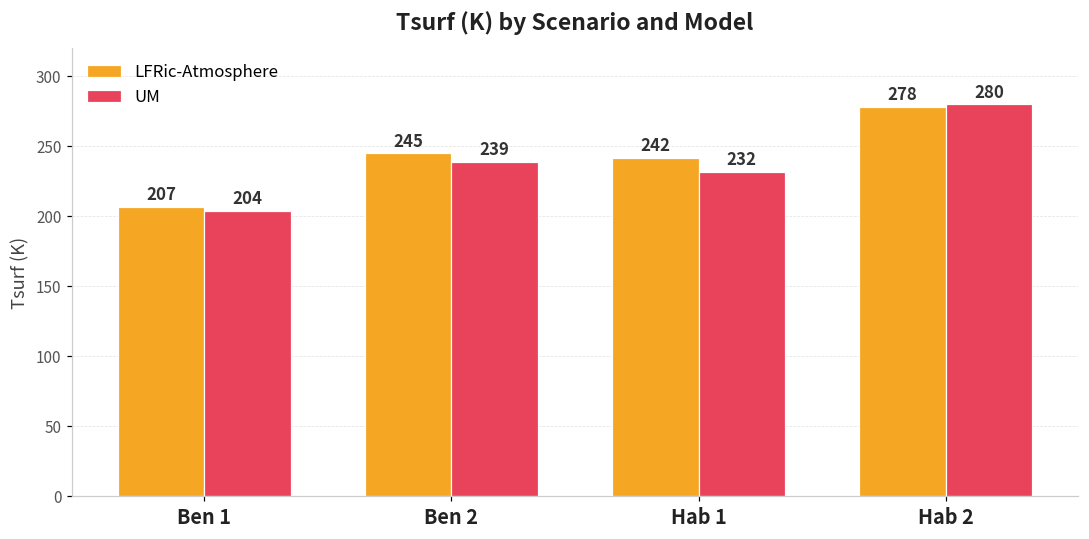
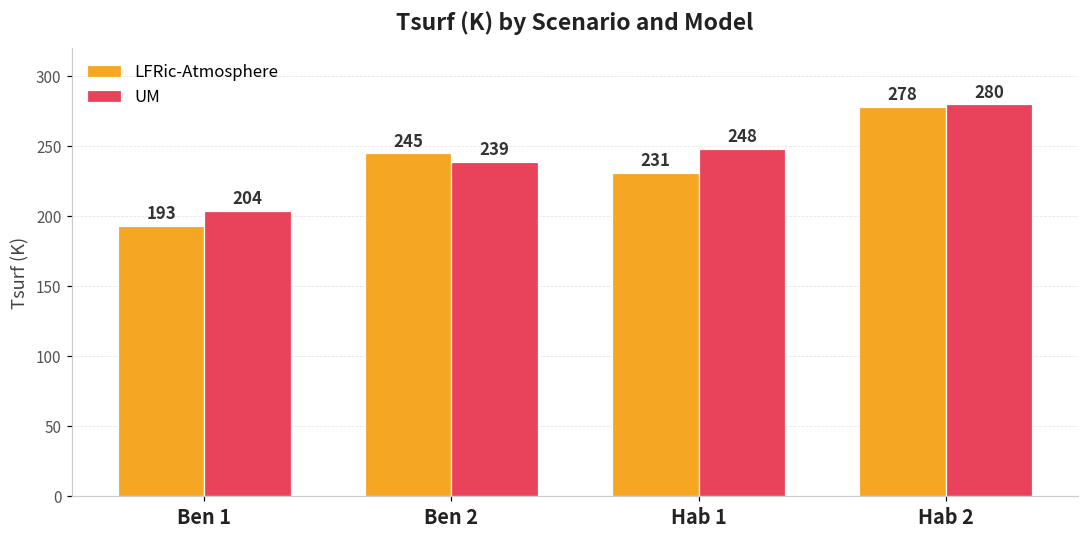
LFRic-Atmosphere, Ben 1: 207 -> 193
LFRic-Atmosphere, Hab 1: 242 -> 231
UM, Hab 1: 232 -> 248
